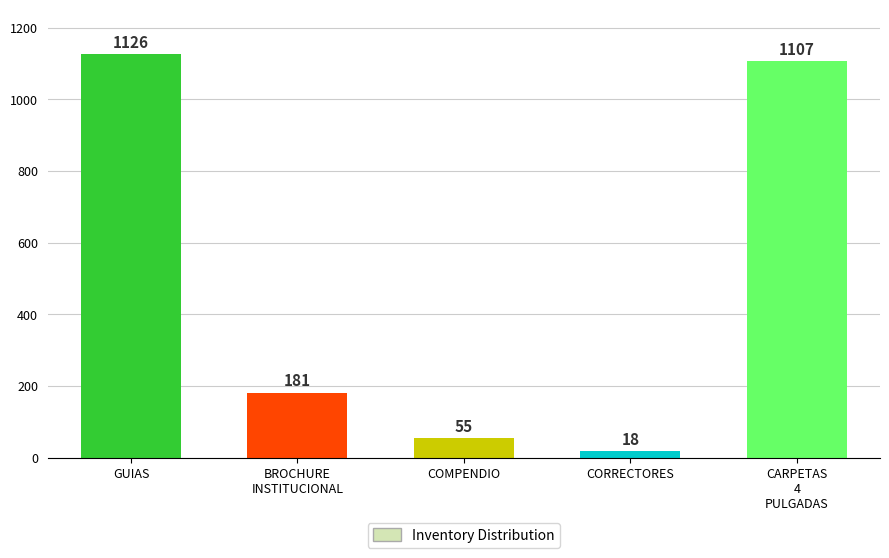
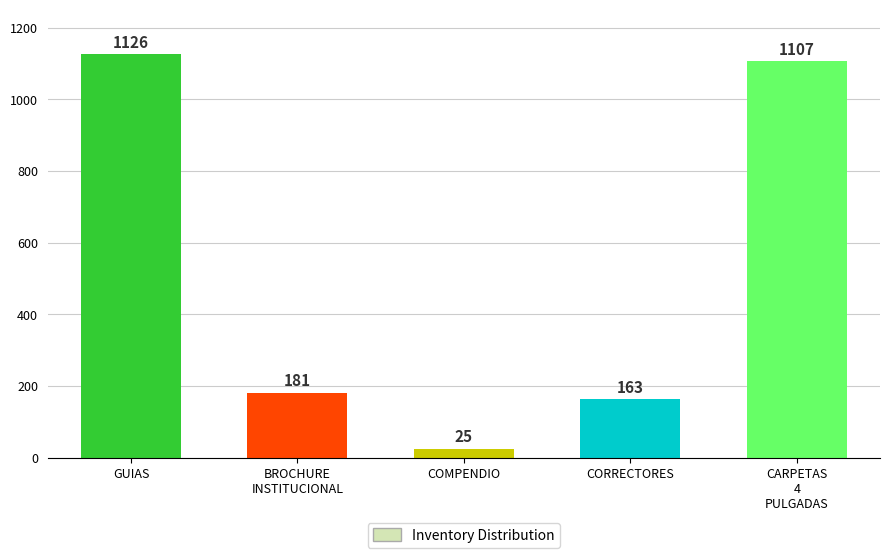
COMPENDIO: 55 -> 25
CORRECTORES: 18 -> 163
